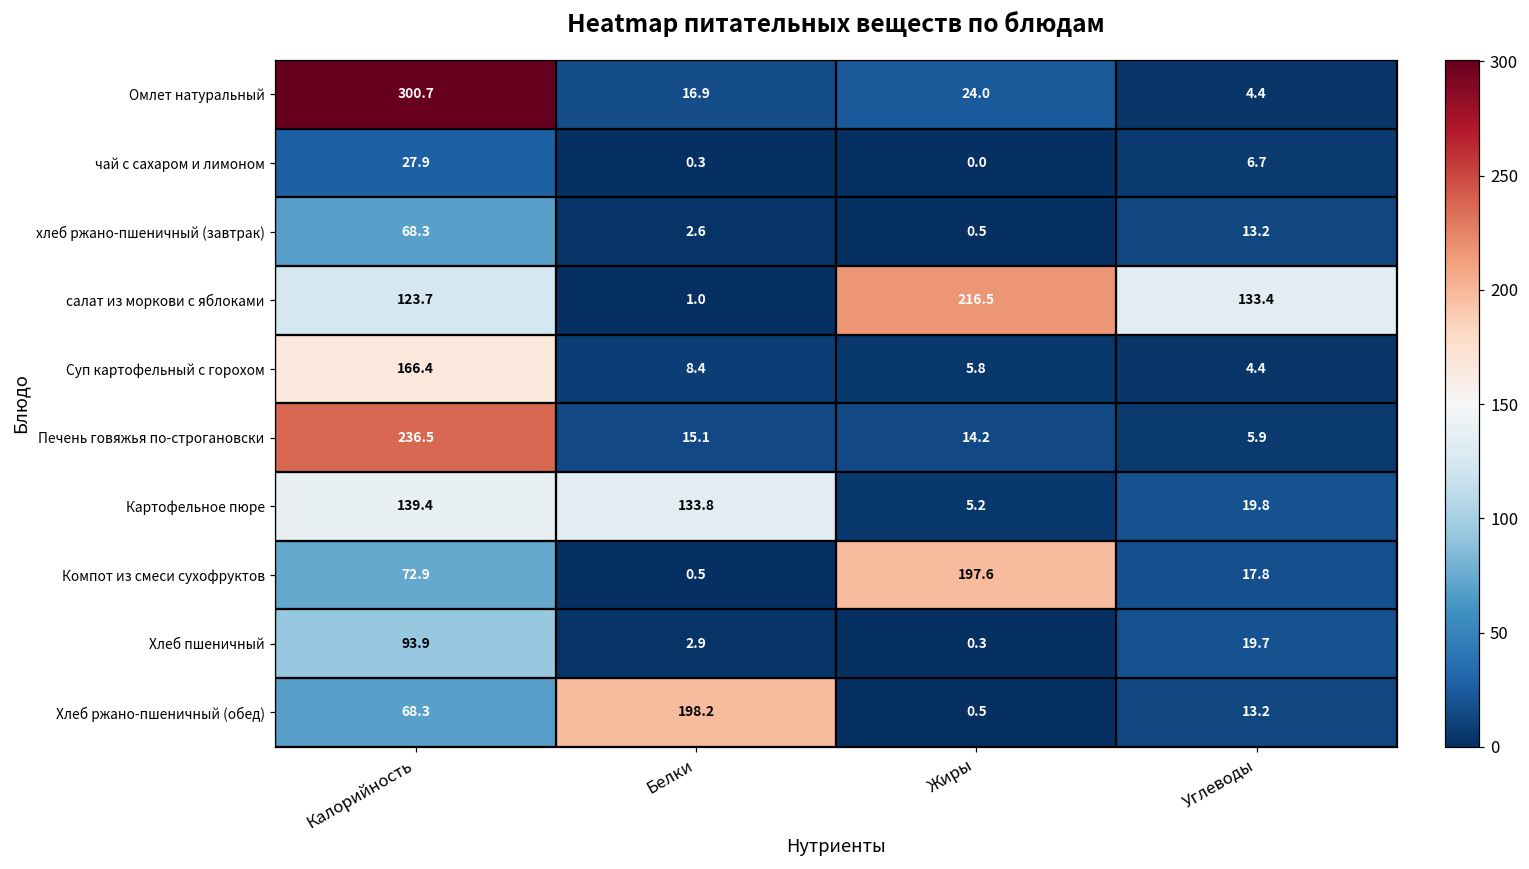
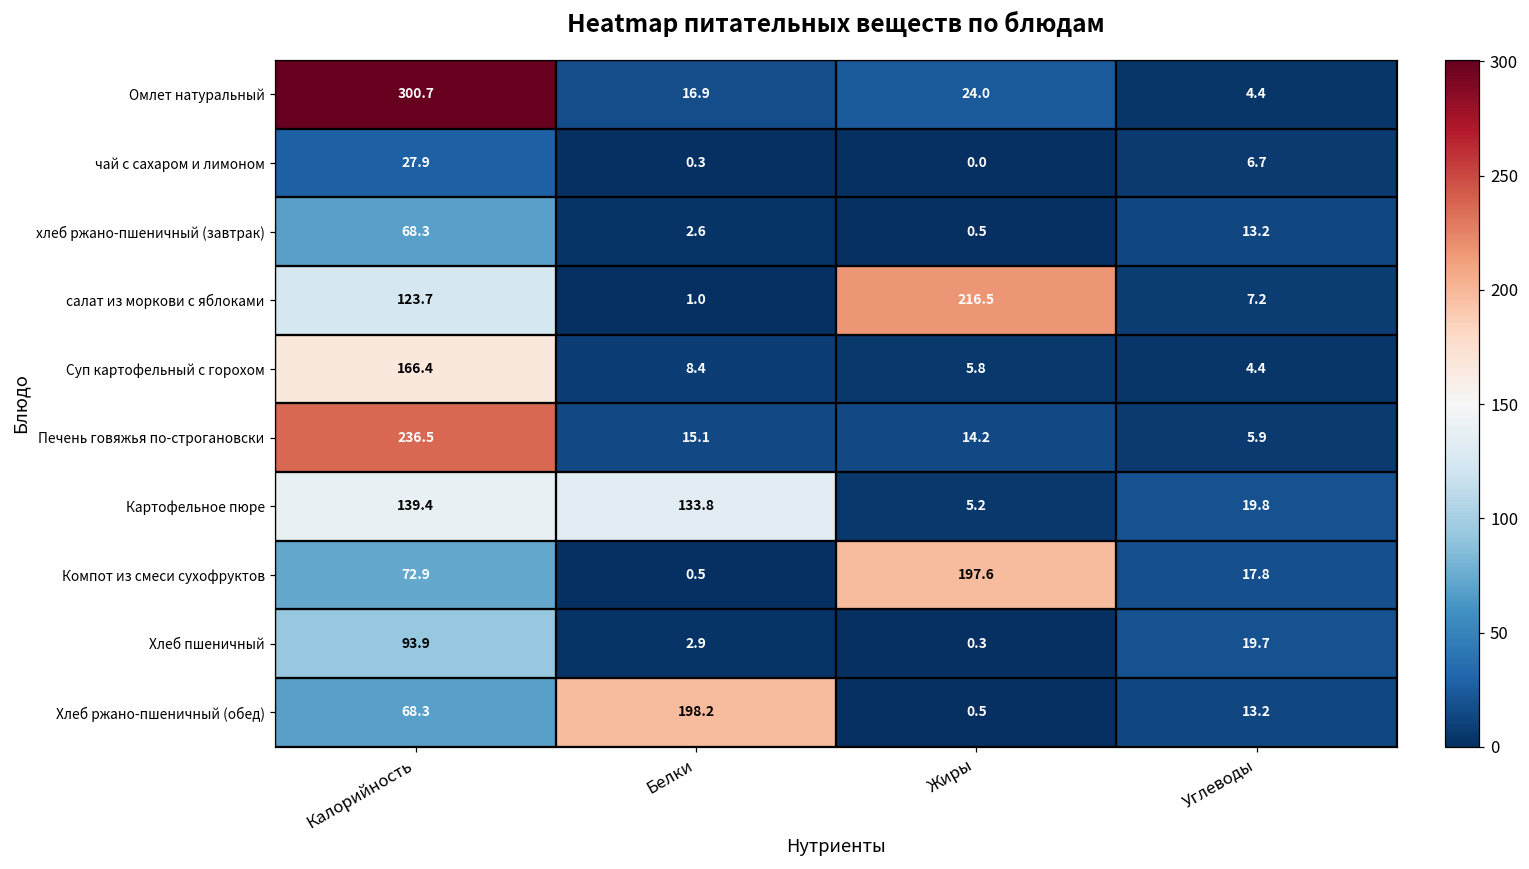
салат из моркови с яблоками, Углеводы: 133.4 -> 7.2
